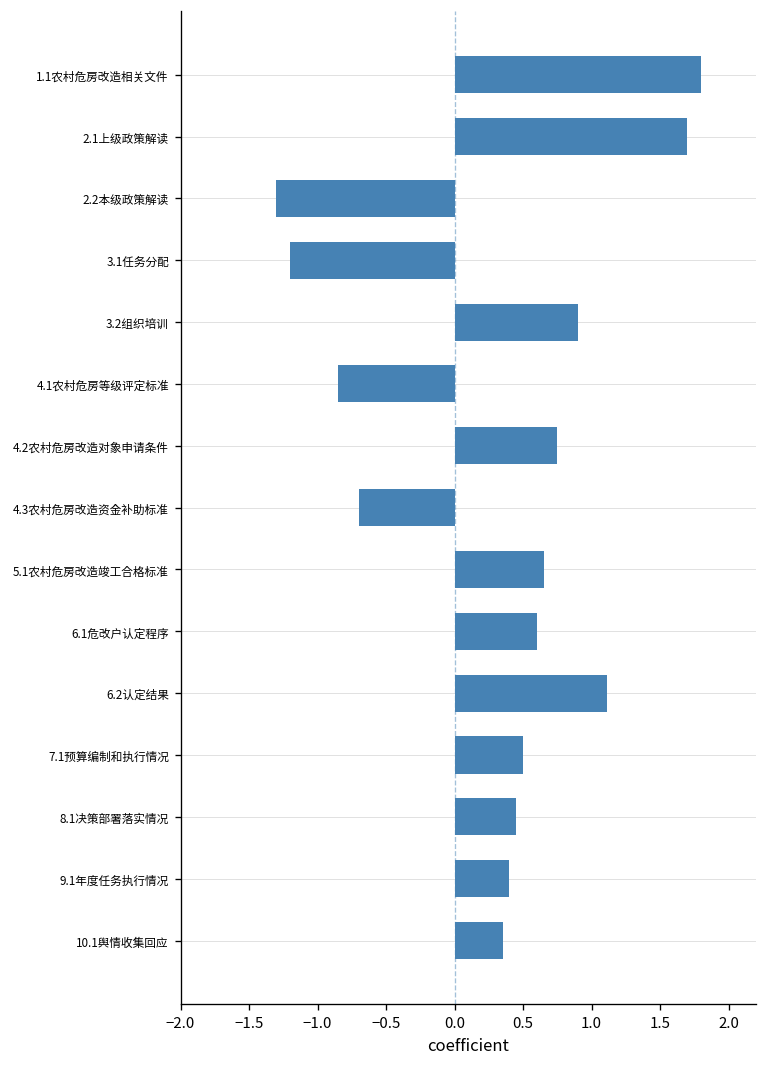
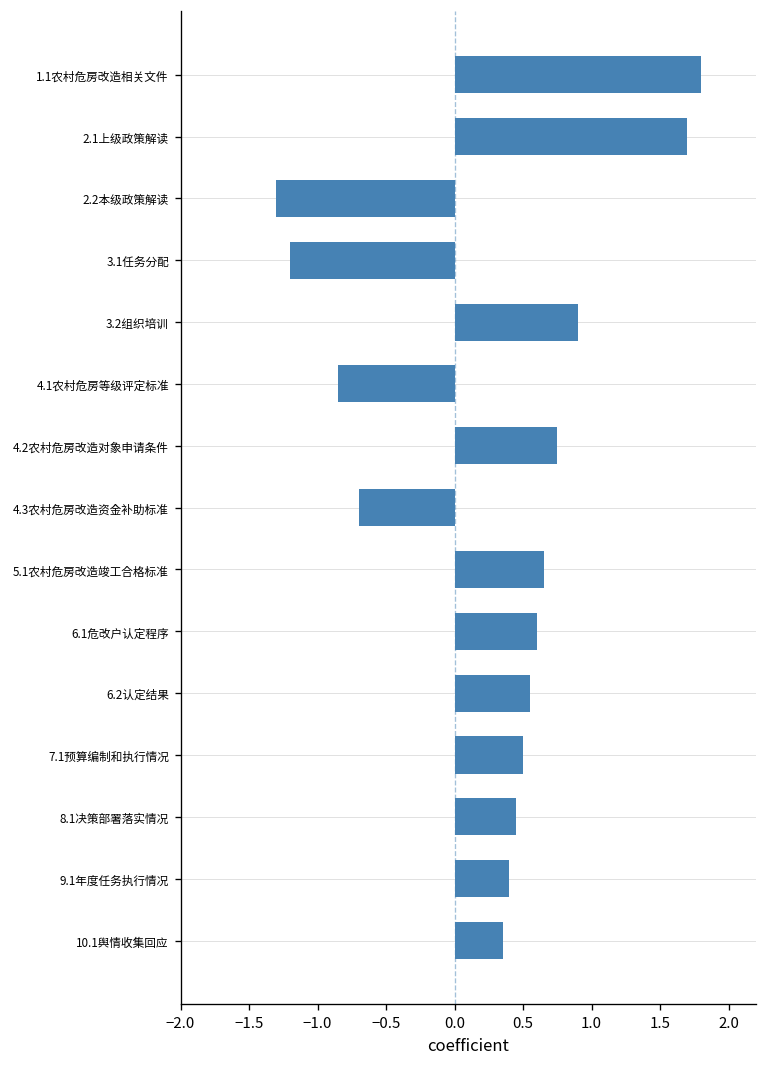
6.2认定结果: 1.11 -> 0.55
